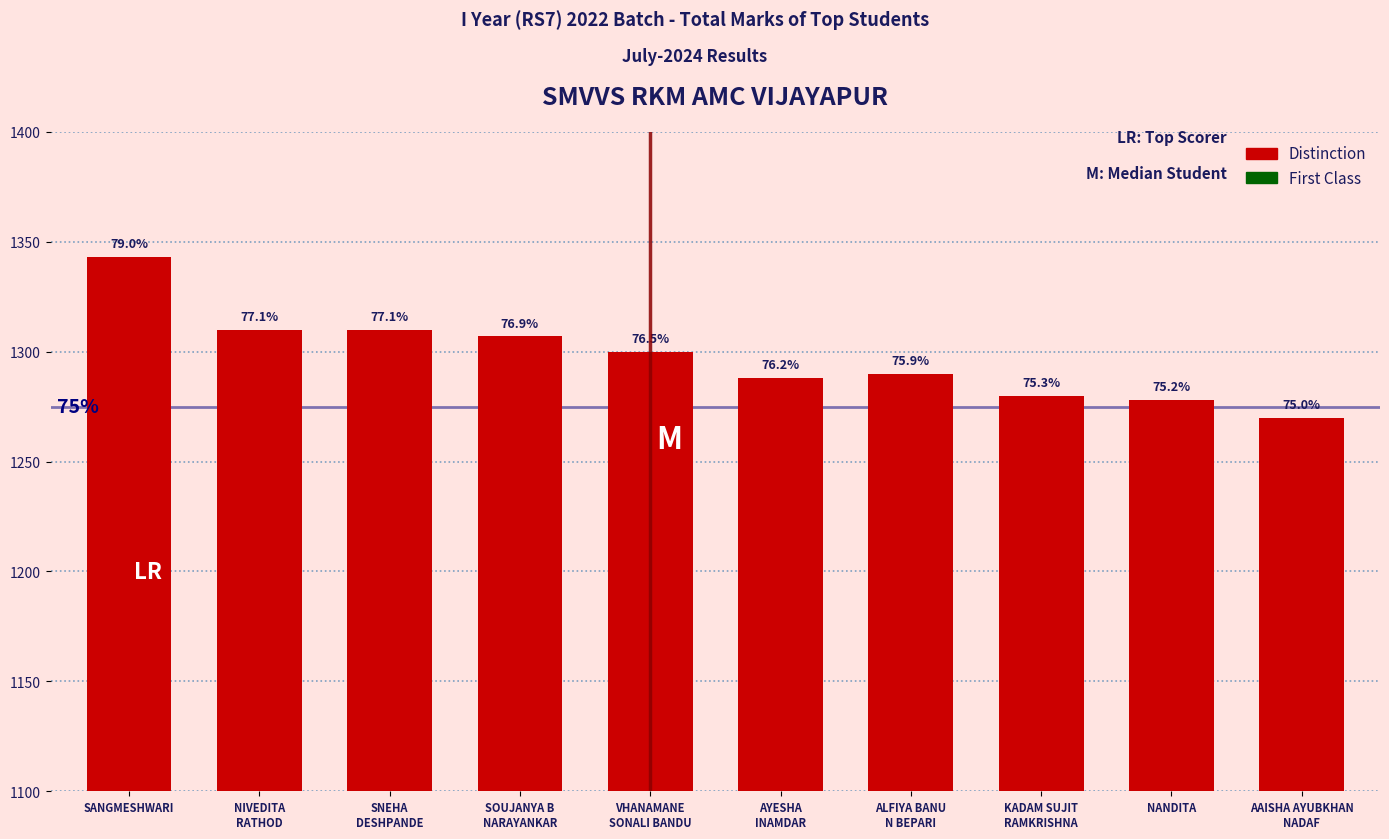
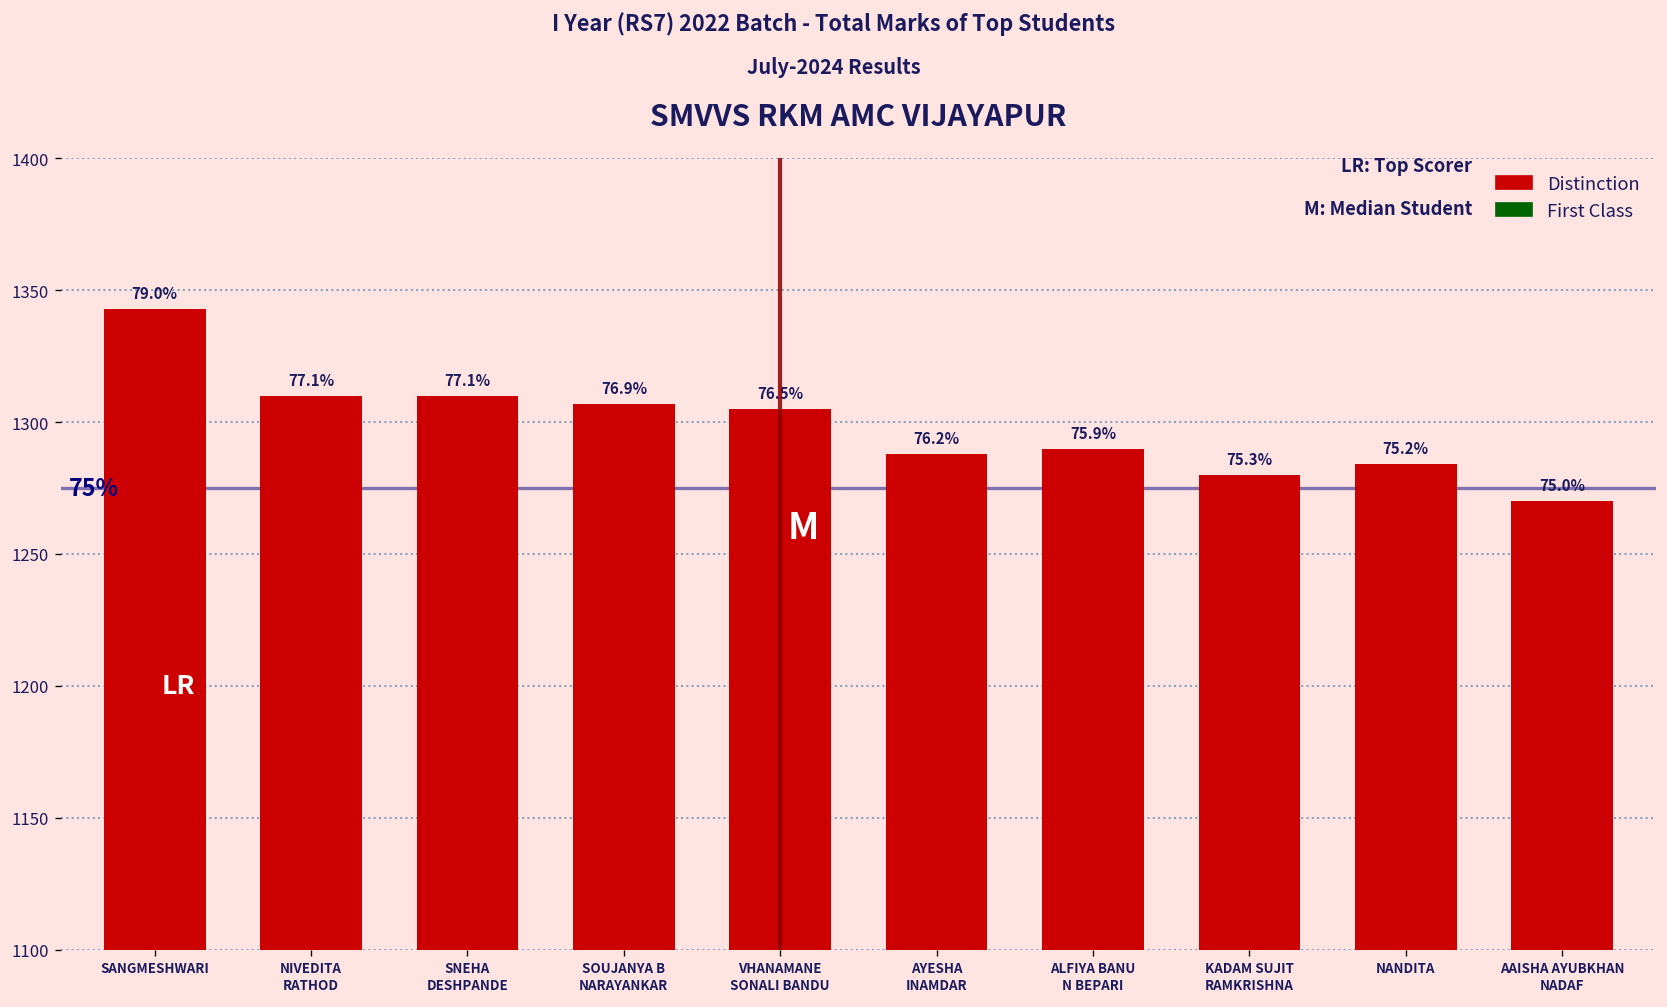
VHANAMANE SONALI BANDU: 1300 -> 1305
NANDITA: 1278 -> 1284
